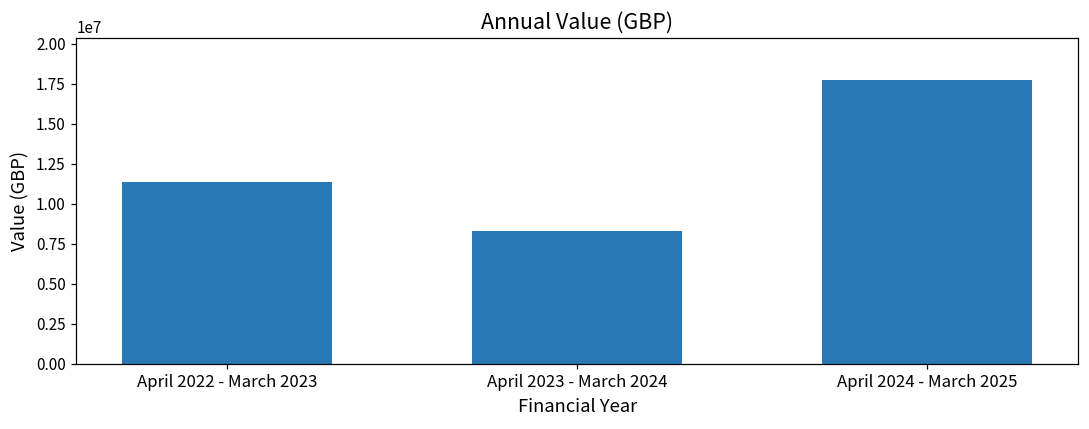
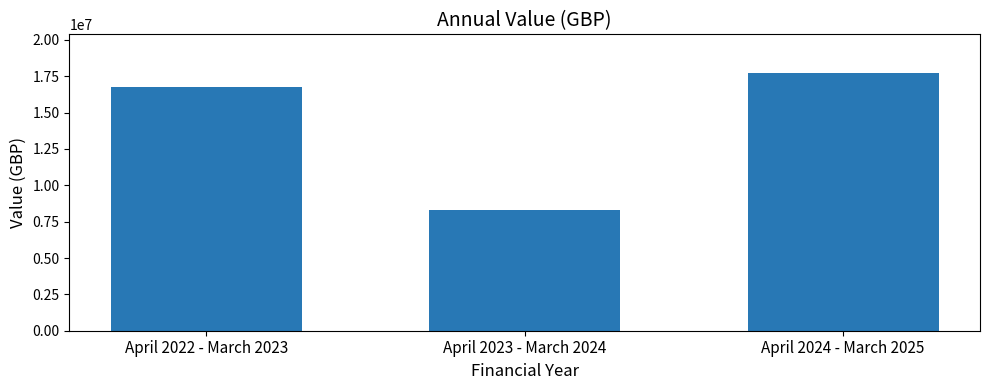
April 2022 - March 2023: 11300000 -> 16800000
